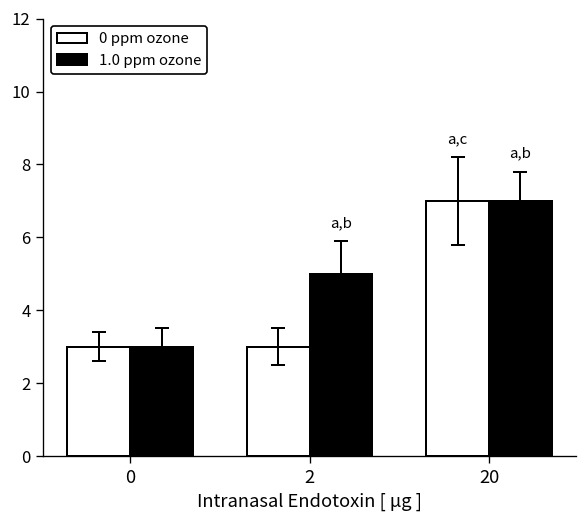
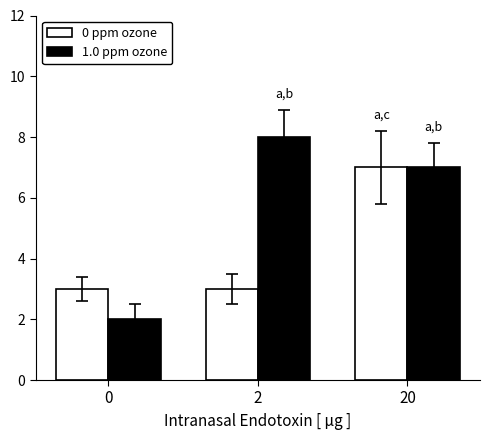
1.0 ppm ozone, 0: 3 -> 2
1.0 ppm ozone, 2: 5 -> 8
